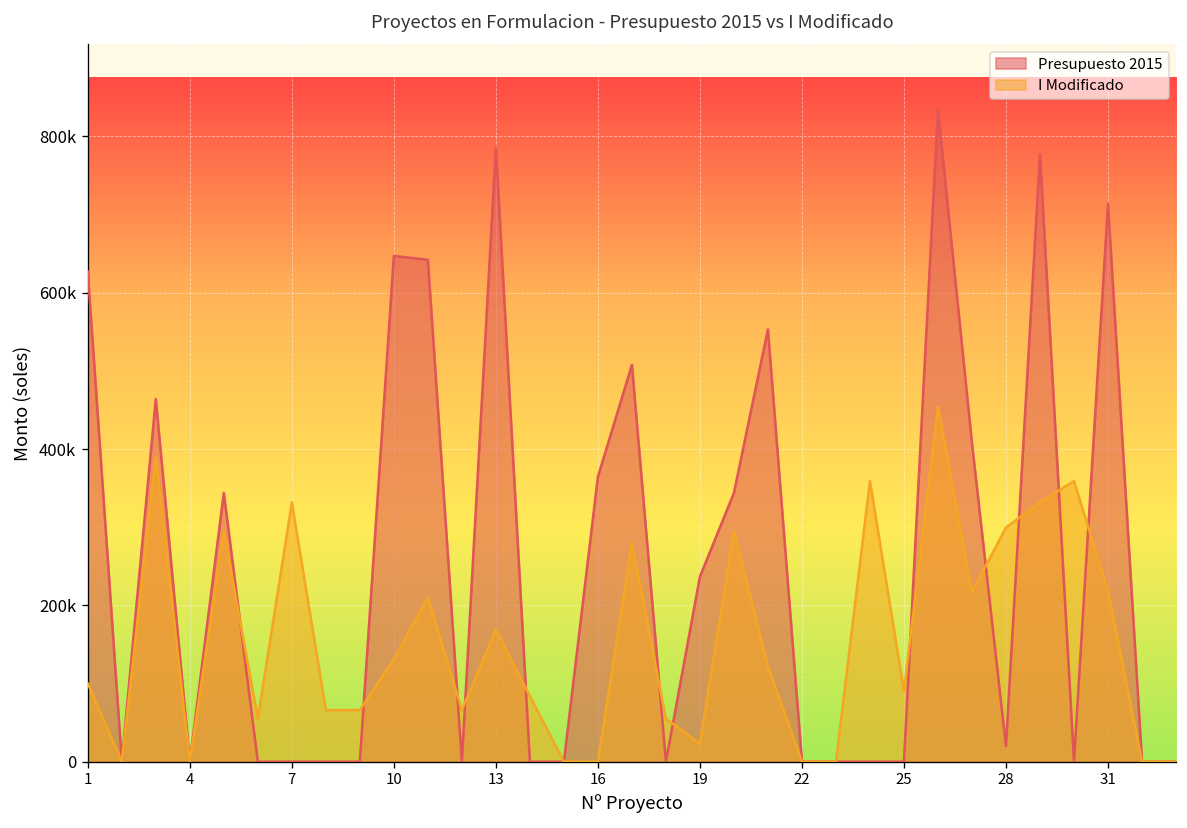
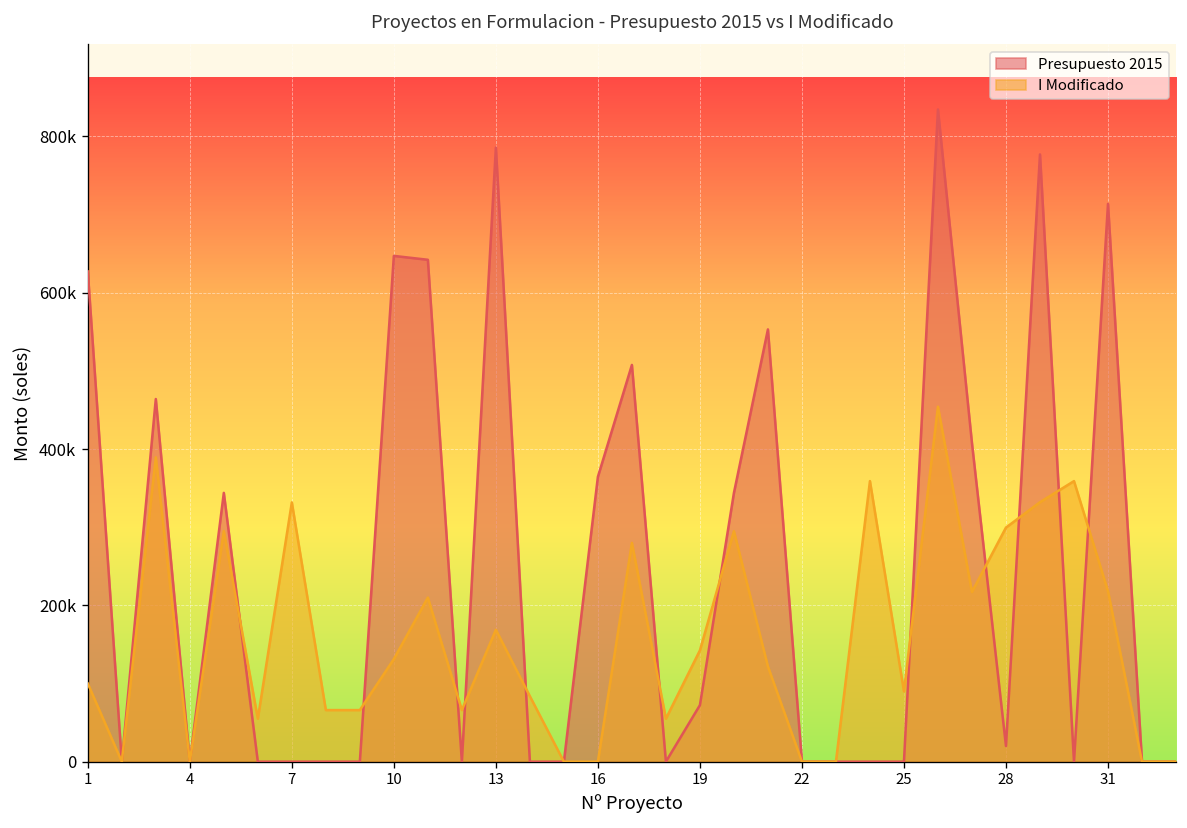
Presupuesto 2015, 19: 240000 -> 70000
I Modificado, 19: 20000 -> 140000
